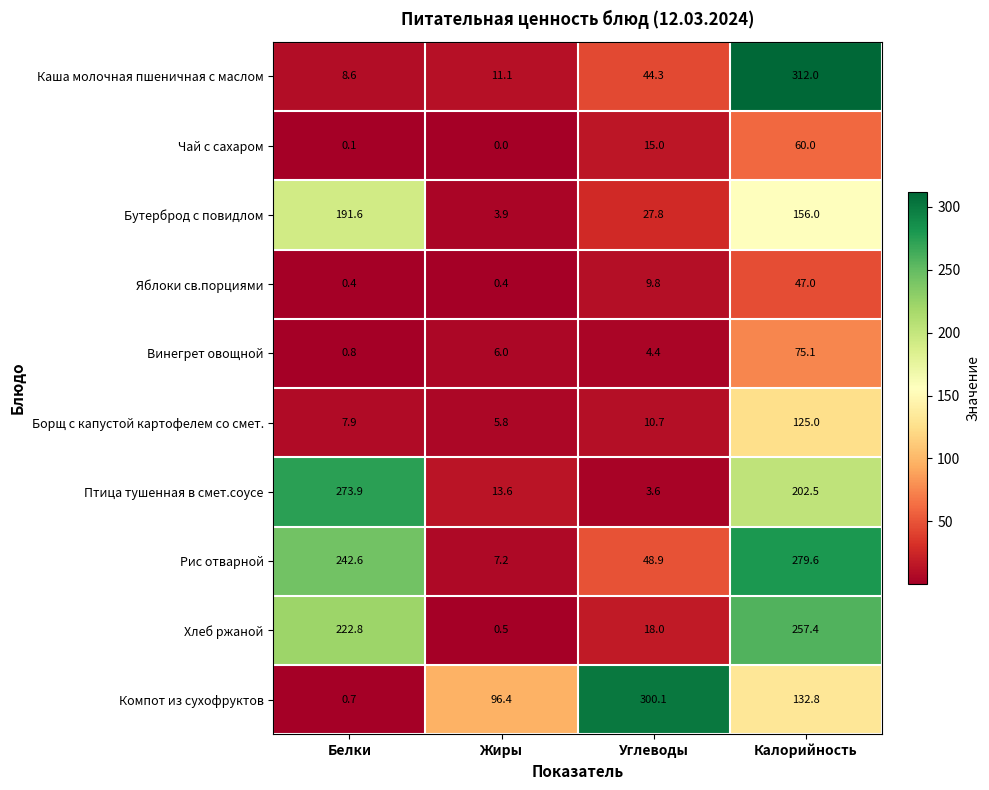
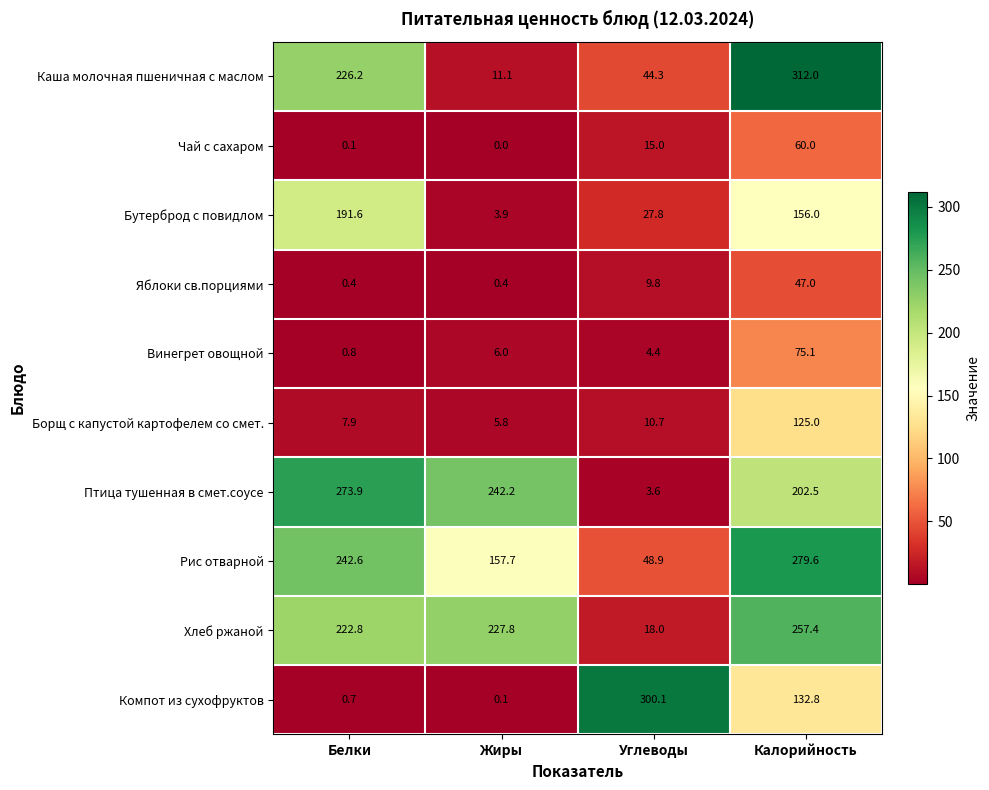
Каша молочная пшеничная с маслом, Белки: 8.6 -> 226.2
Птица тушенная в смет.соусе, Жиры: 13.6 -> 242.2
Рис отварной, Жиры: 7.2 -> 157.7
Хлеб ржаной, Жиры: 0.5 -> 227.8
Компот из сухофруктов, Жиры: 96.4 -> 0.1
